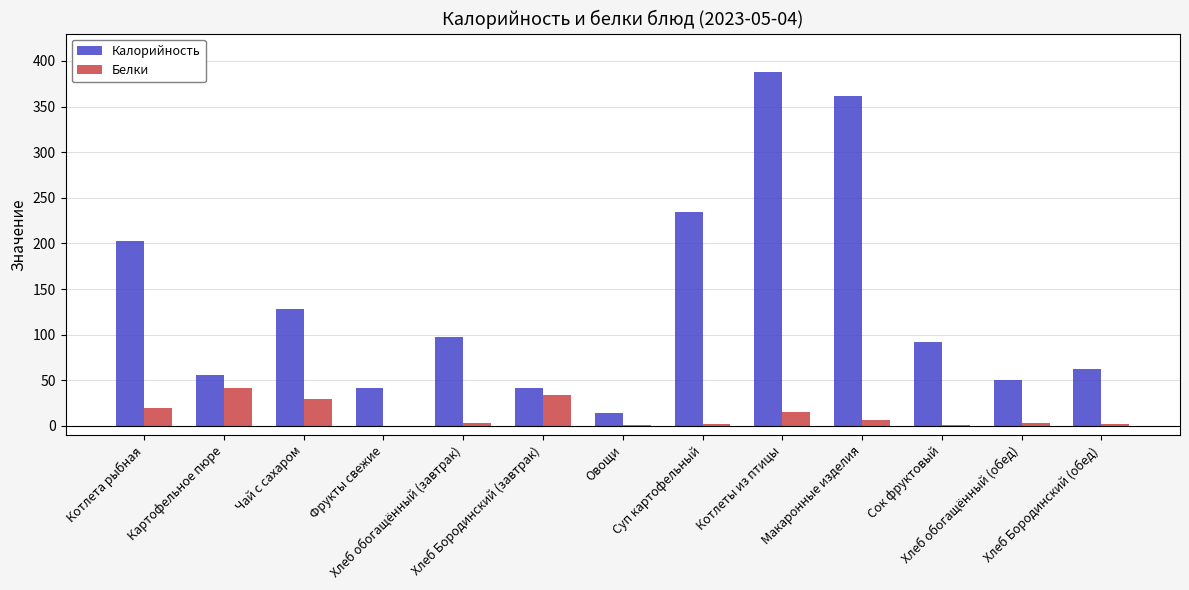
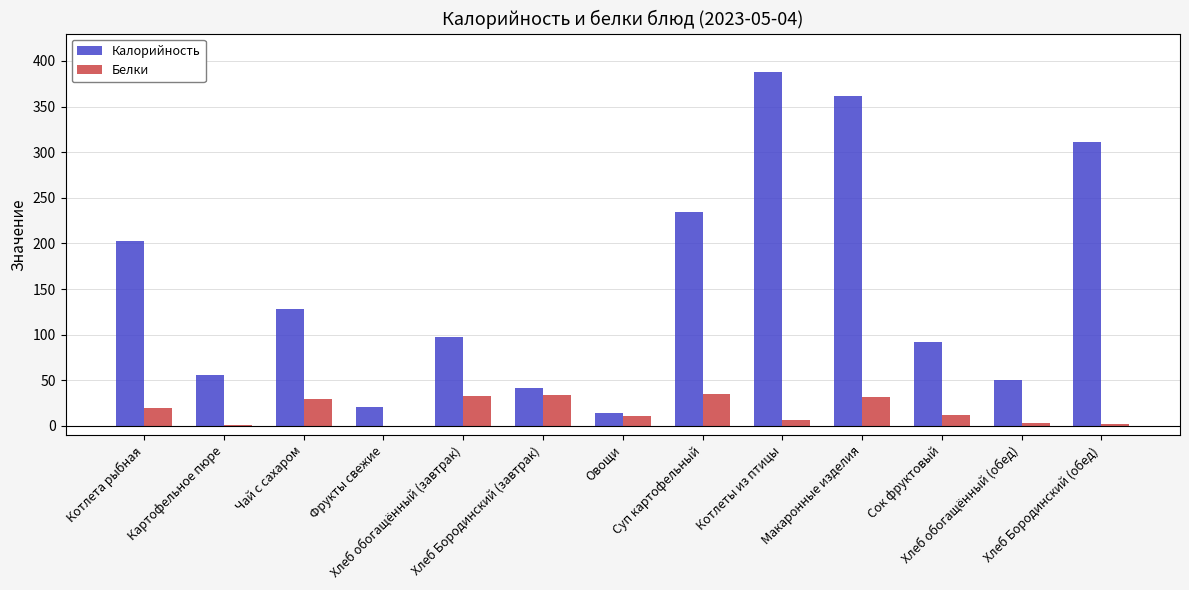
Белки, Картофельное пюре: 40 -> 0
Калорийность, Фрукты свежие: 40 -> 20
Белки, Хлеб обогащённый (завтрак): 0 -> 30
Белки, Овощи: 0 -> 10
Белки, Суп картофельный: 0 -> 30
Белки, Котлеты из птицы: 20 -> 10
Белки, Макаронные изделия: 10 -> 30
Белки, Сок фруктовый: 0 -> 10
Калорийность, Хлеб Бородинский (обед): 60 -> 310
